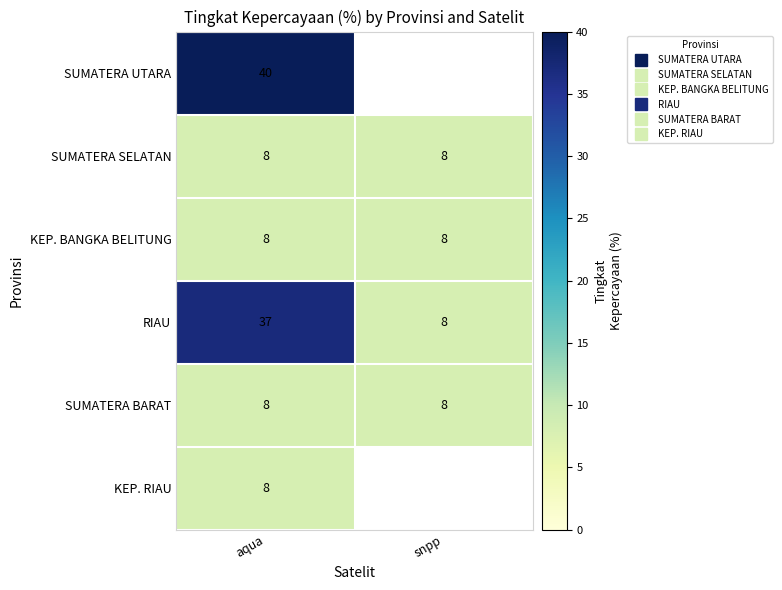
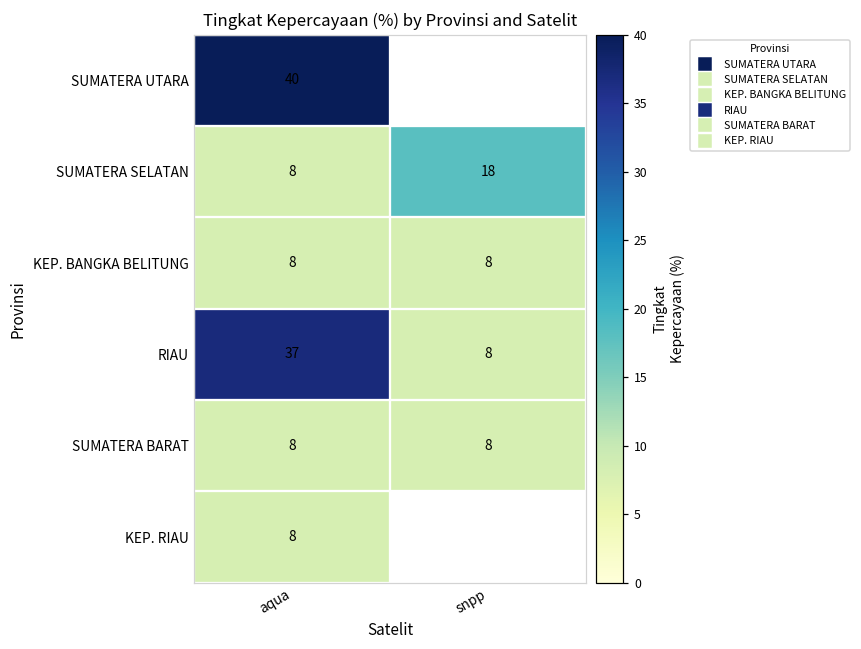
SUMATERA SELATAN, snpp: 8 -> 18
